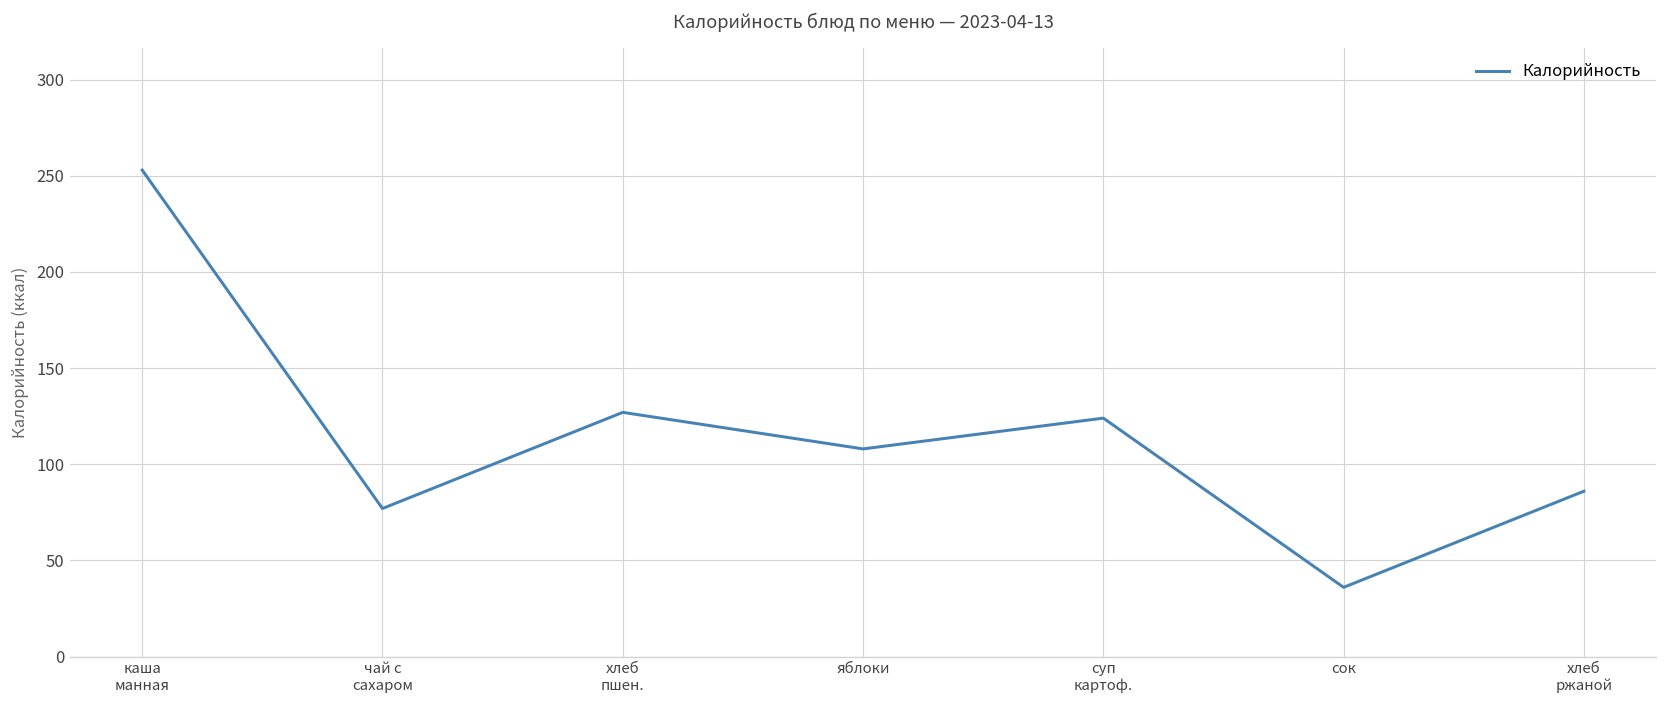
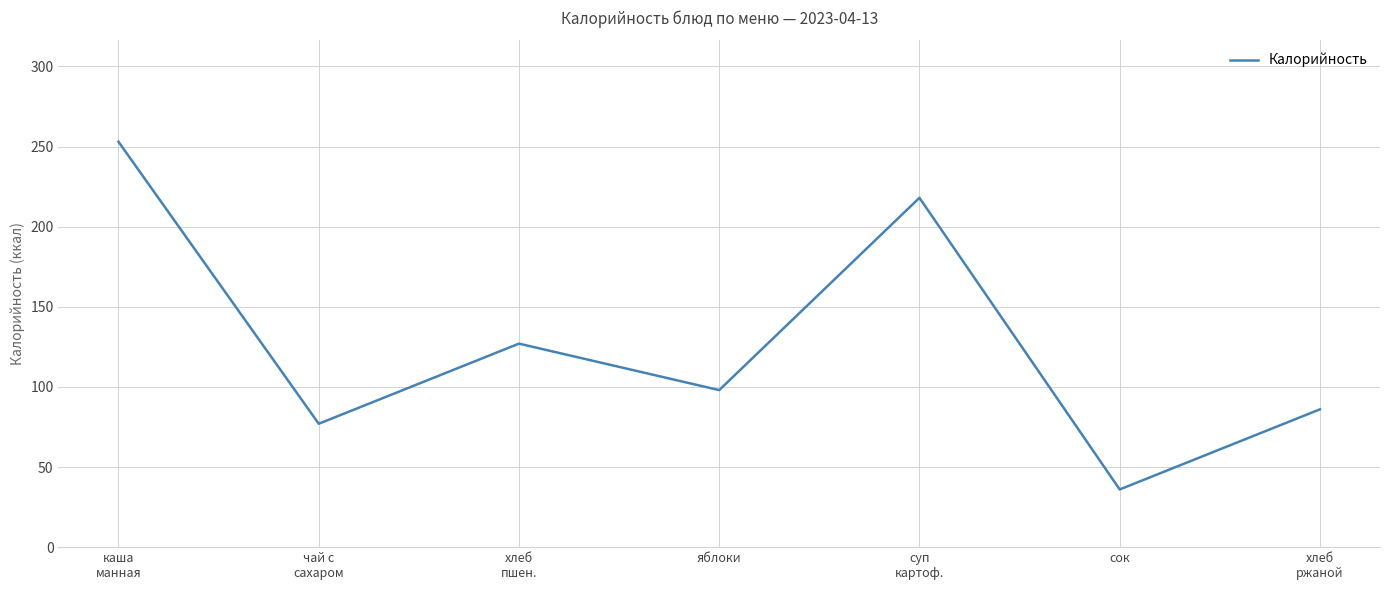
яблоки: 108 -> 98
суп картоф.: 124 -> 218
